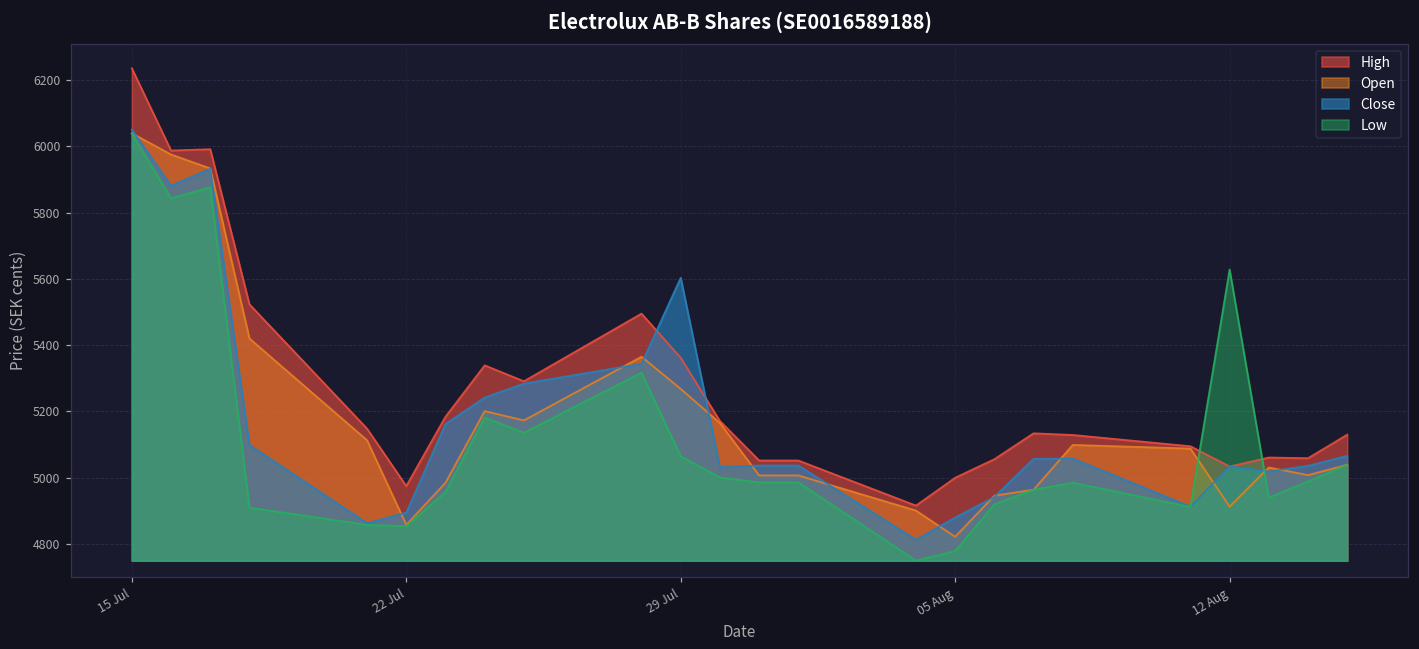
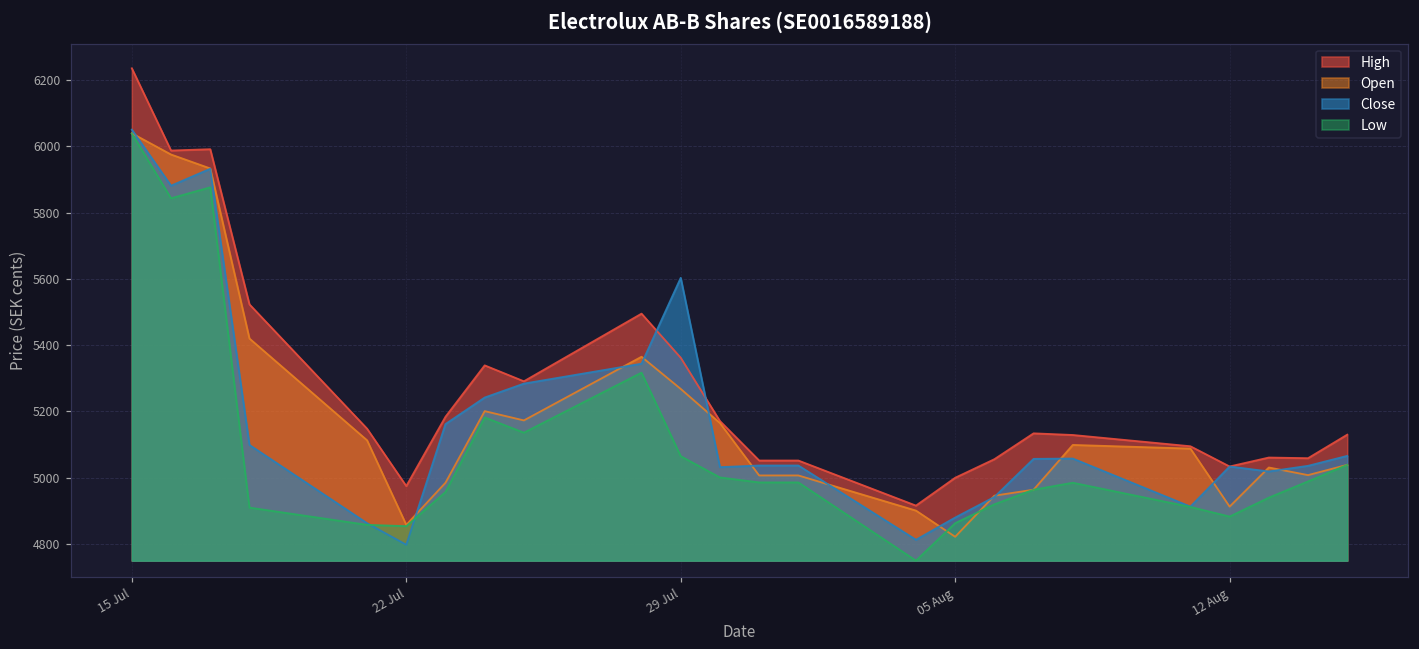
Close, 22 Jul: 4900 -> 4800
Low, 05 Aug: 4780 -> 4860
Low, 12 Aug: 5630 -> 4880
